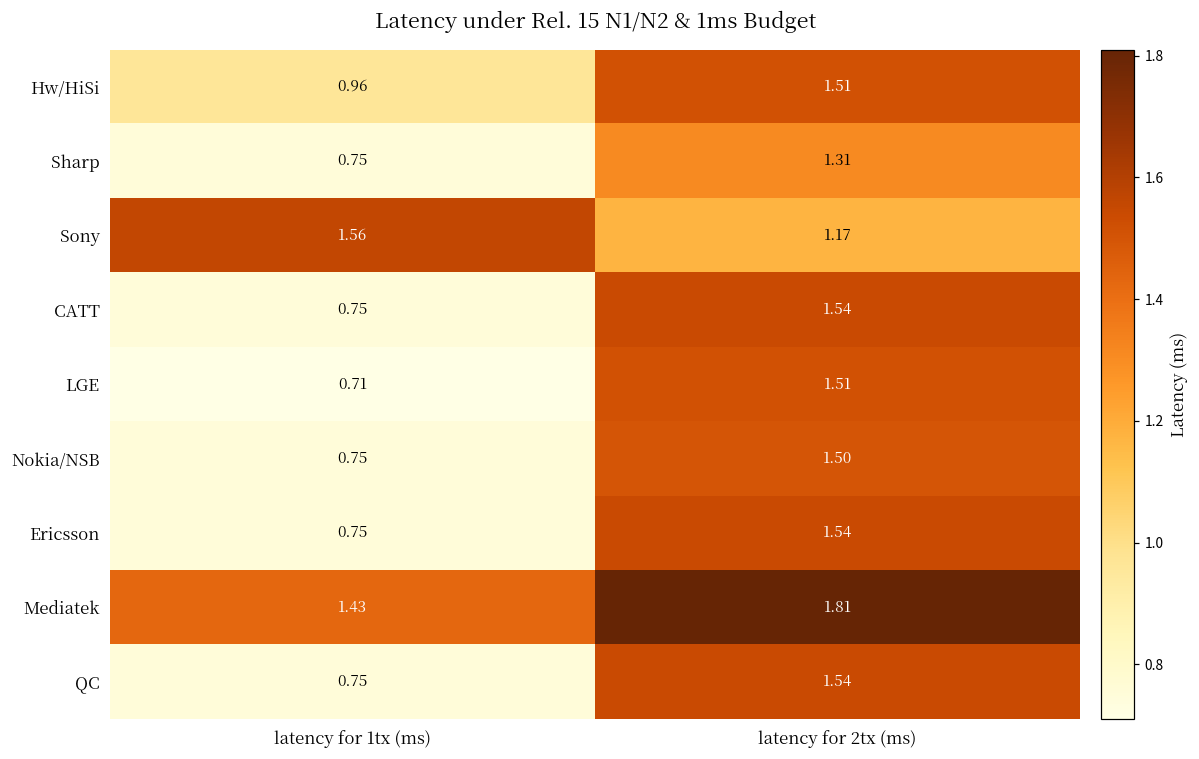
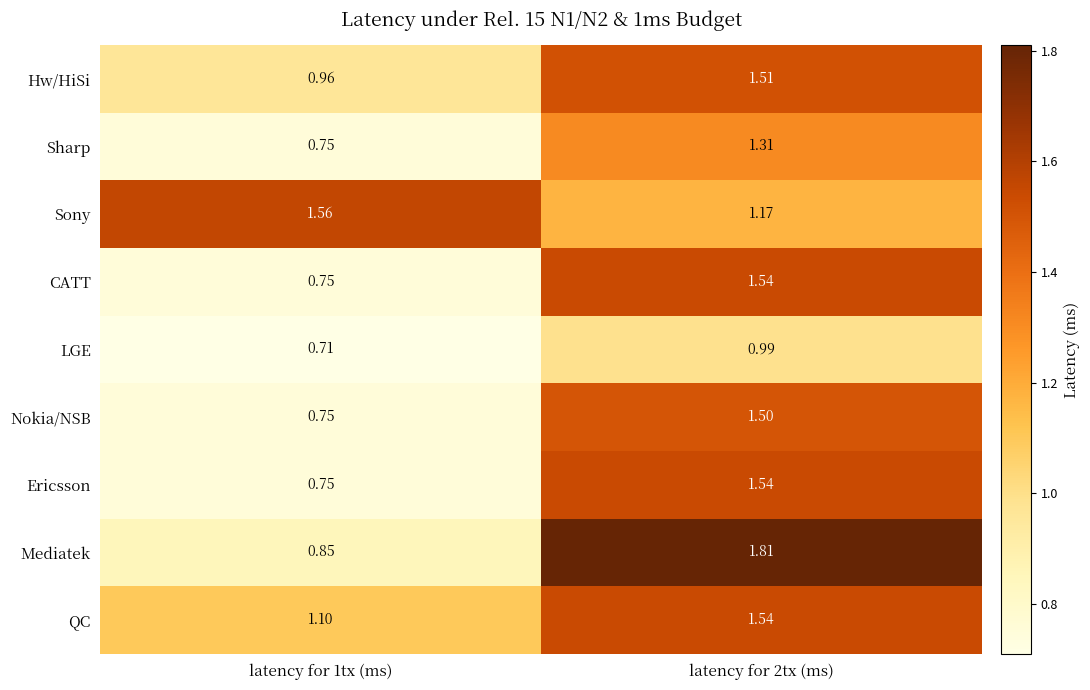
LGE, latency for 2tx (ms): 1.51 -> 0.99
Mediatek, latency for 1tx (ms): 1.43 -> 0.85
QC, latency for 1tx (ms): 0.75 -> 1.10
